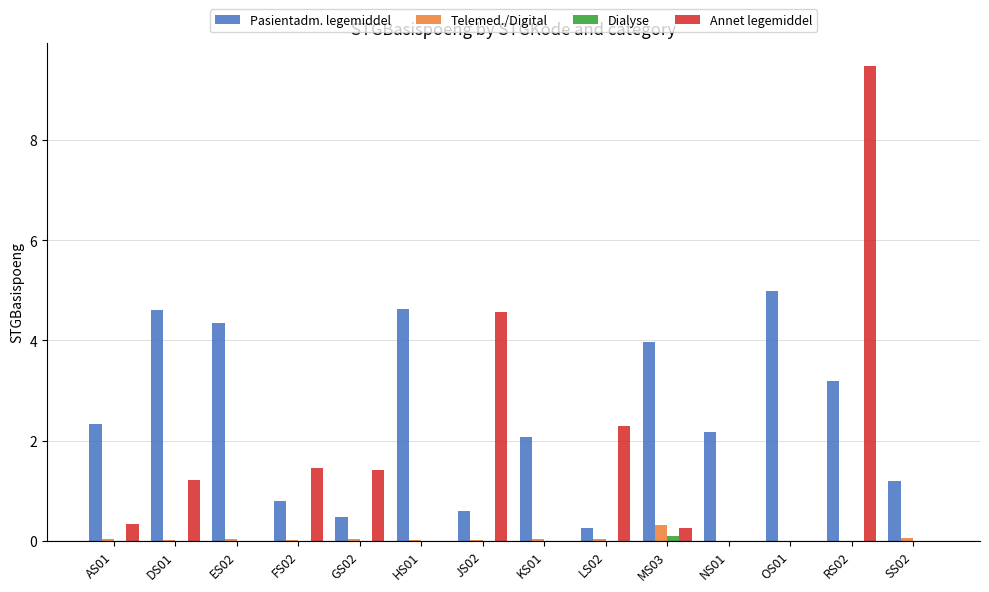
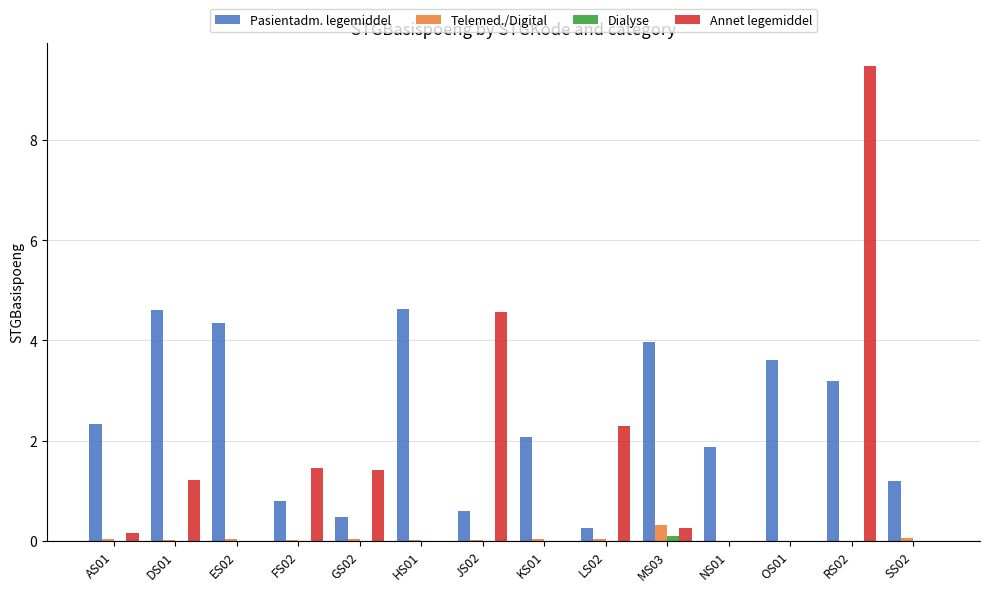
Annet legemiddel, AS01: 0.3 -> 0.2
Pasientadm. legemiddel, NS01: 2.2 -> 1.9
Pasientadm. legemiddel, OS01: 5.0 -> 3.6
